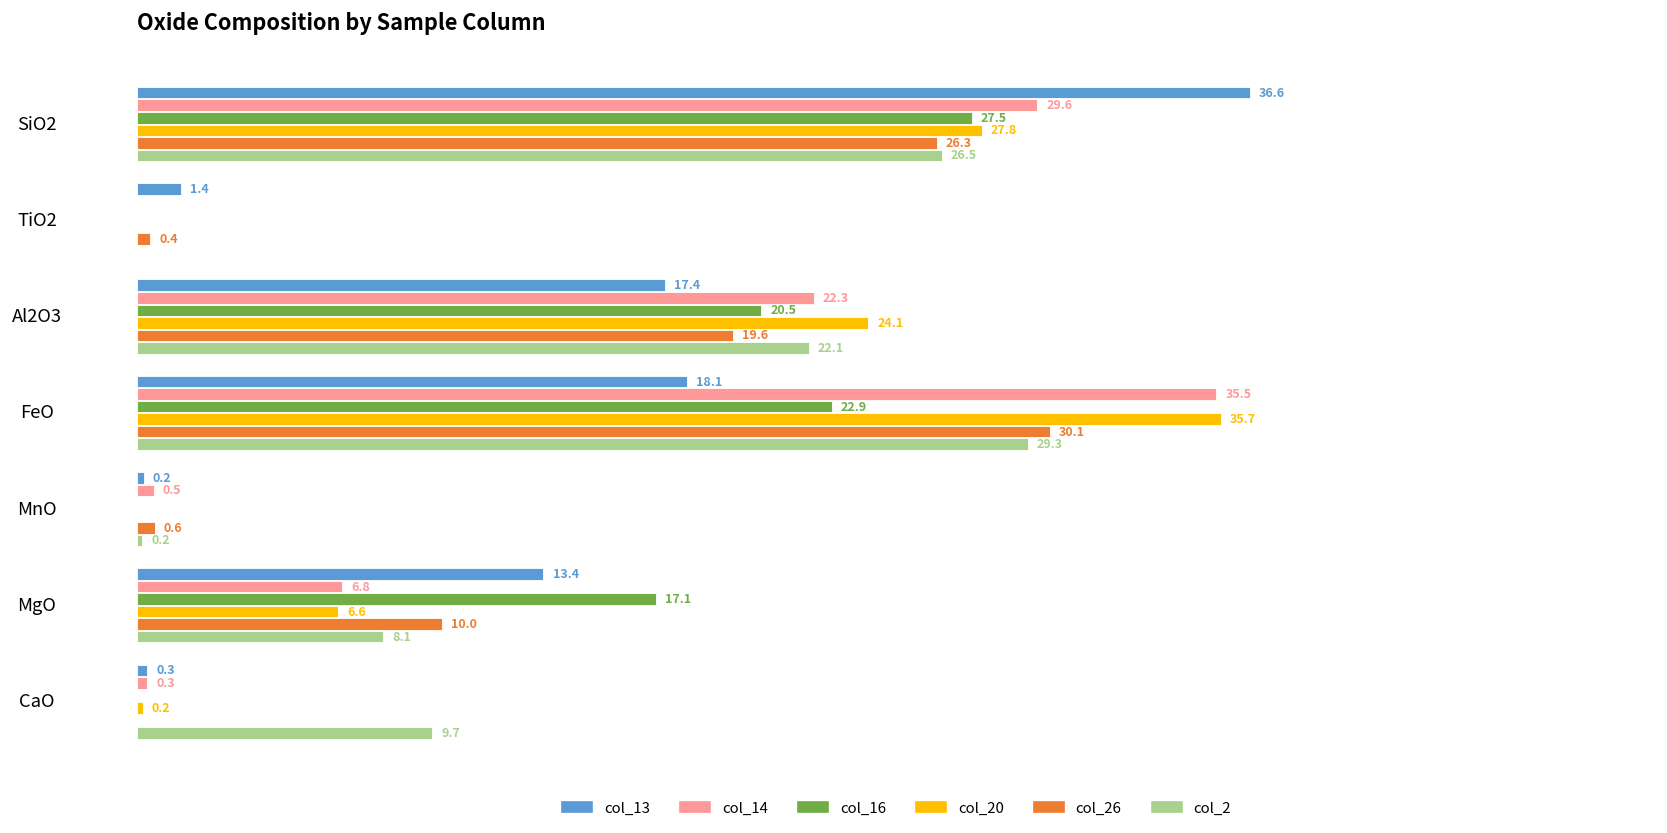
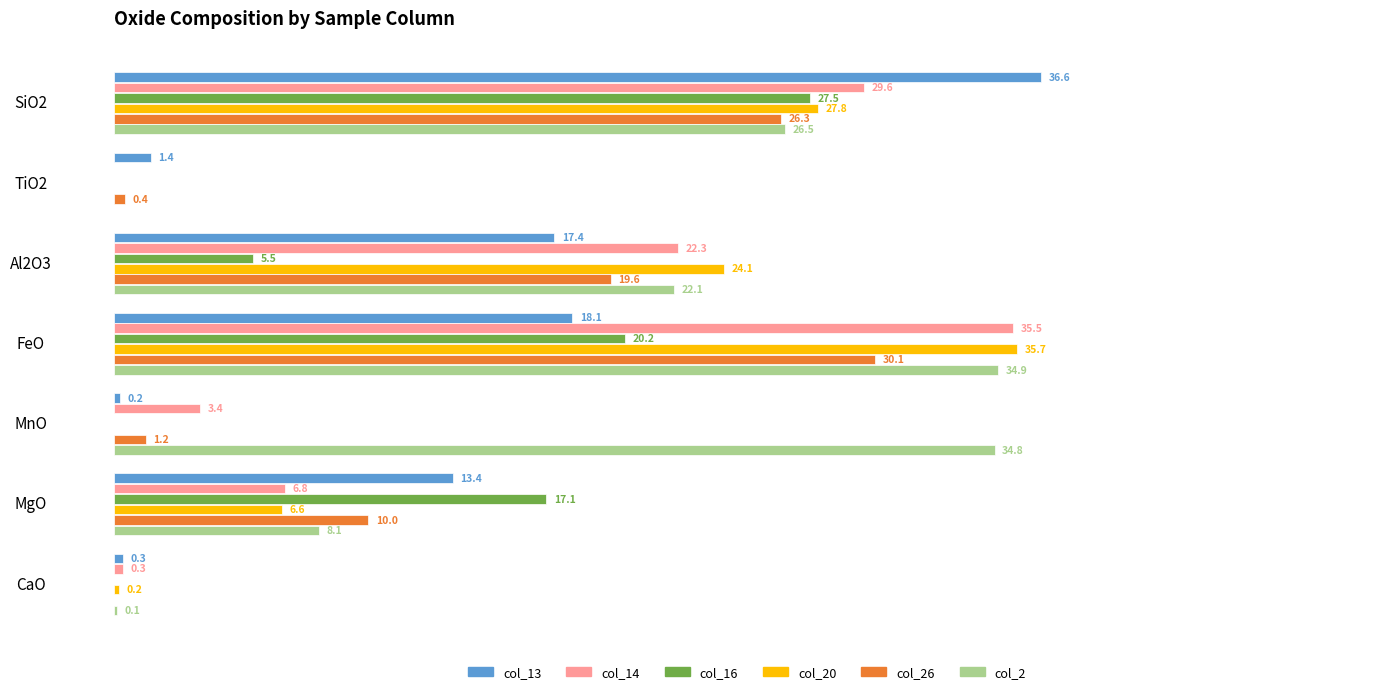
col_16, Al2O3: 20.5 -> 5.5
col_16, FeO: 22.9 -> 20.2
col_2, FeO: 29.3 -> 34.9
col_14, MnO: 0.5 -> 3.4
col_26, MnO: 0.6 -> 1.2
col_2, MnO: 0.2 -> 34.8
col_2, CaO: 9.7 -> 0.1
